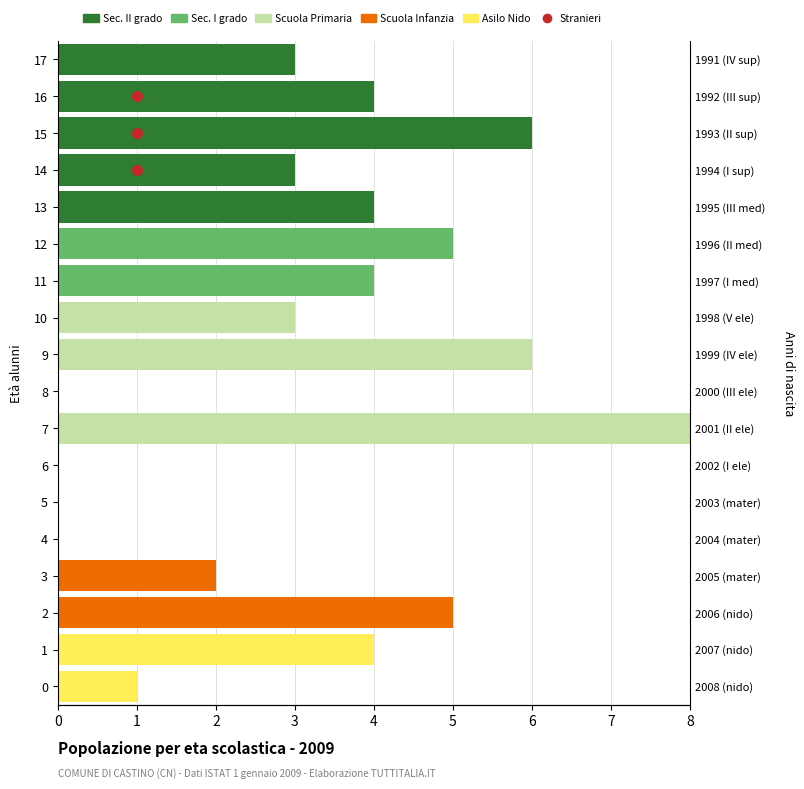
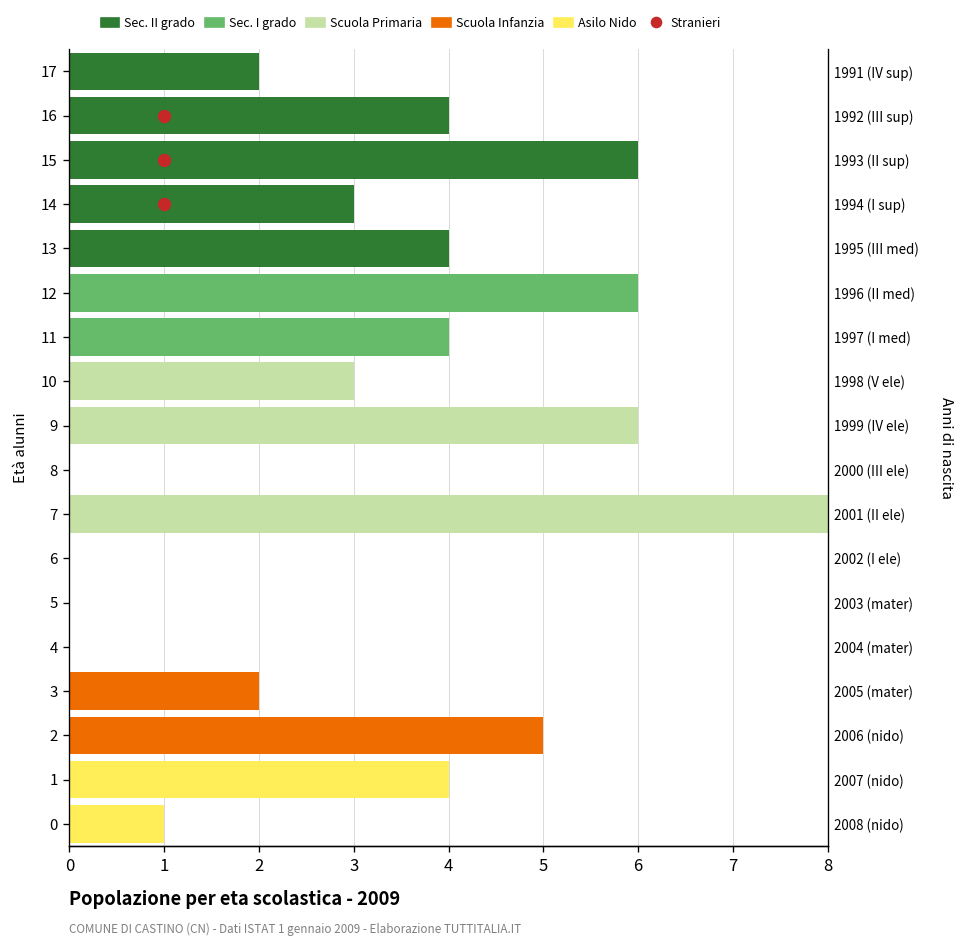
Sec. II grado, 17: 3 -> 2
Sec. I grado, 12: 5 -> 6
